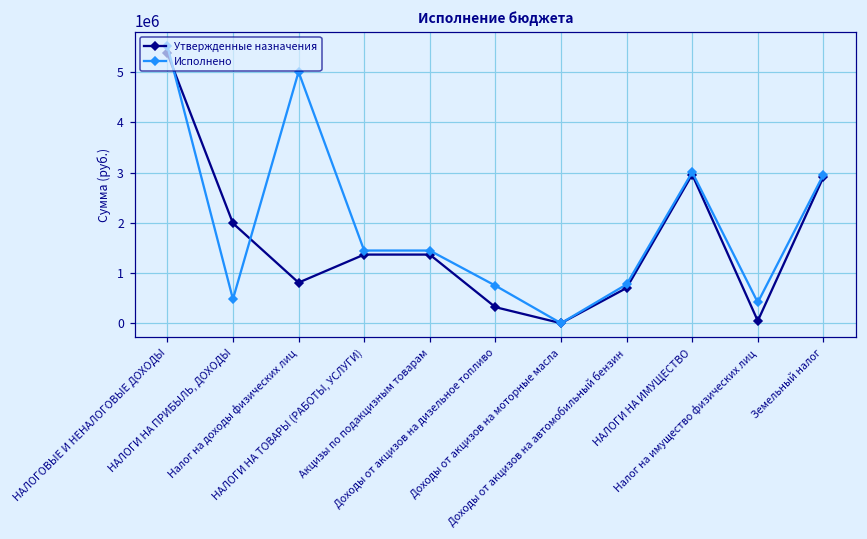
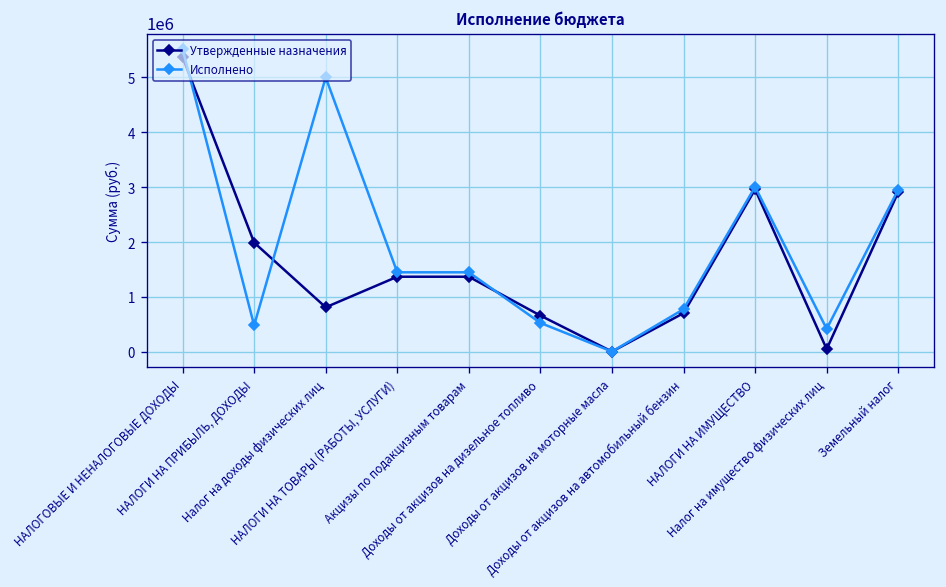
Утвержденные назначения, Доходы от акцизов на дизельное топливо: 300000 -> 700000
Исполнено, Доходы от акцизов на дизельное топливо: 800000 -> 500000
